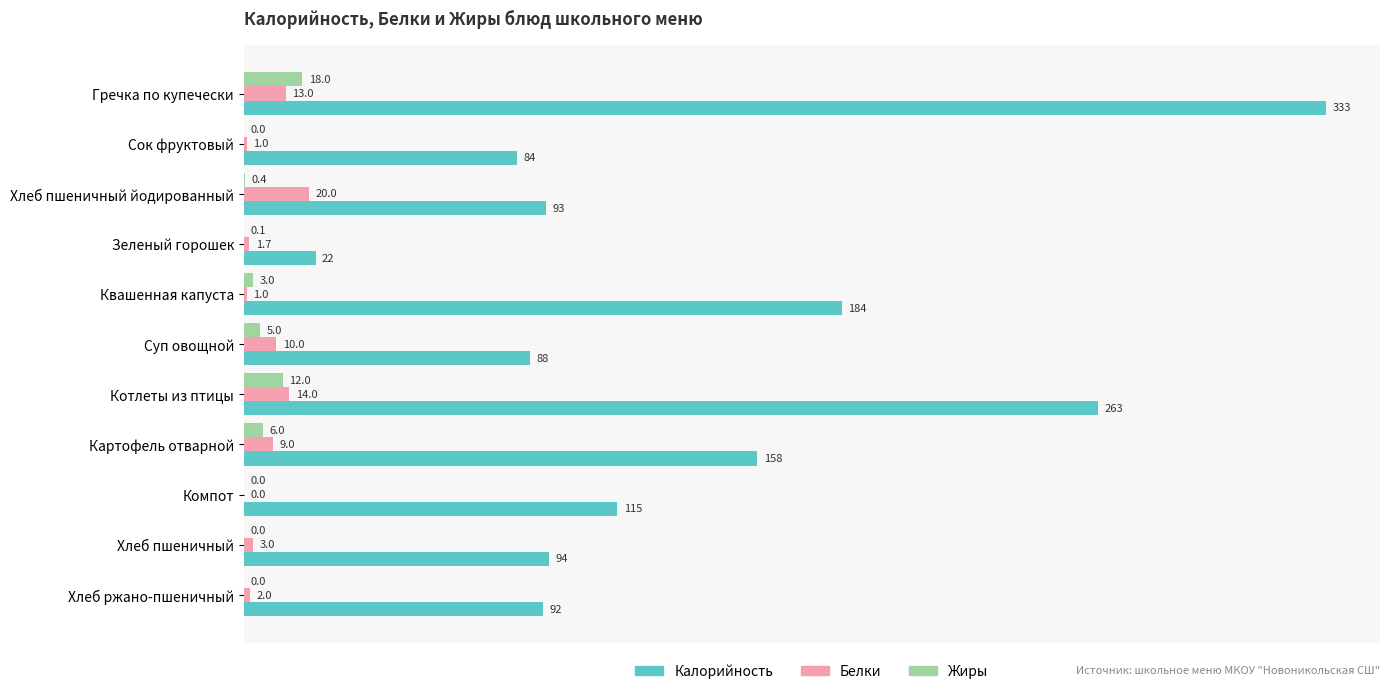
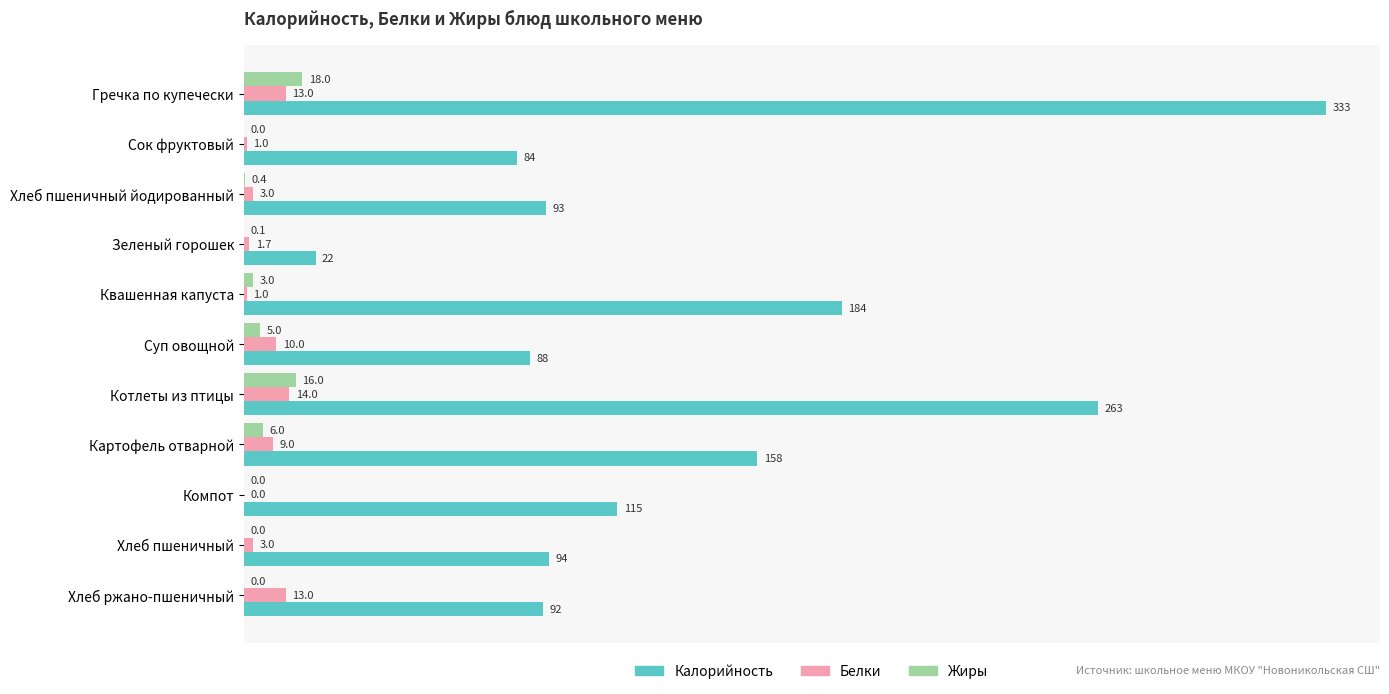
Белки, Хлеб пшеничный йодированный: 20.0 -> 3.0
Жиры, Котлеты из птицы: 12.0 -> 16.0
Белки, Хлеб ржано-пшеничный: 2.0 -> 13.0
